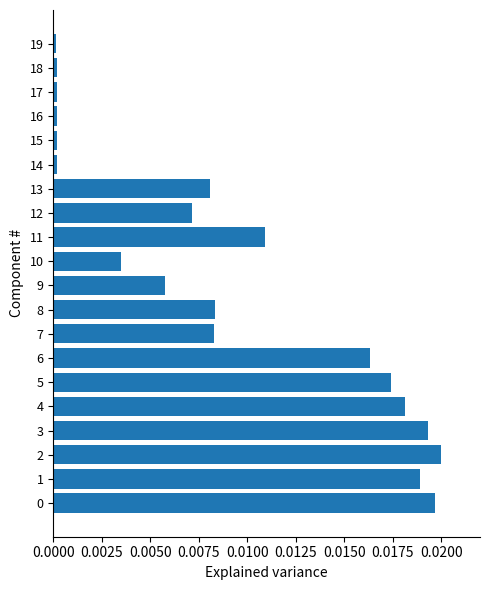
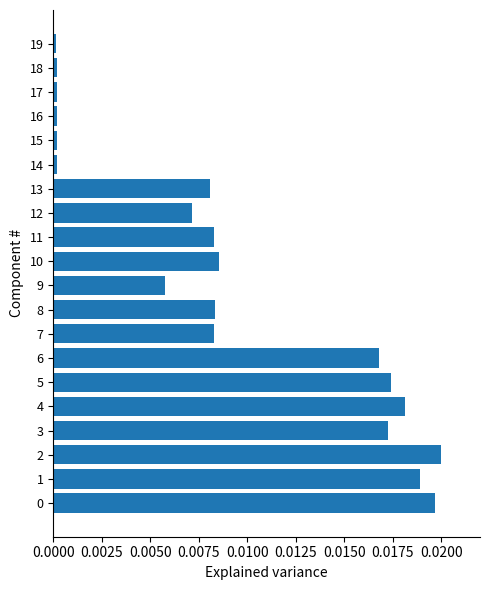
11: 0.0109 -> 0.0083
10: 0.0035 -> 0.0085
6: 0.0163 -> 0.0168
3: 0.0193 -> 0.0173
